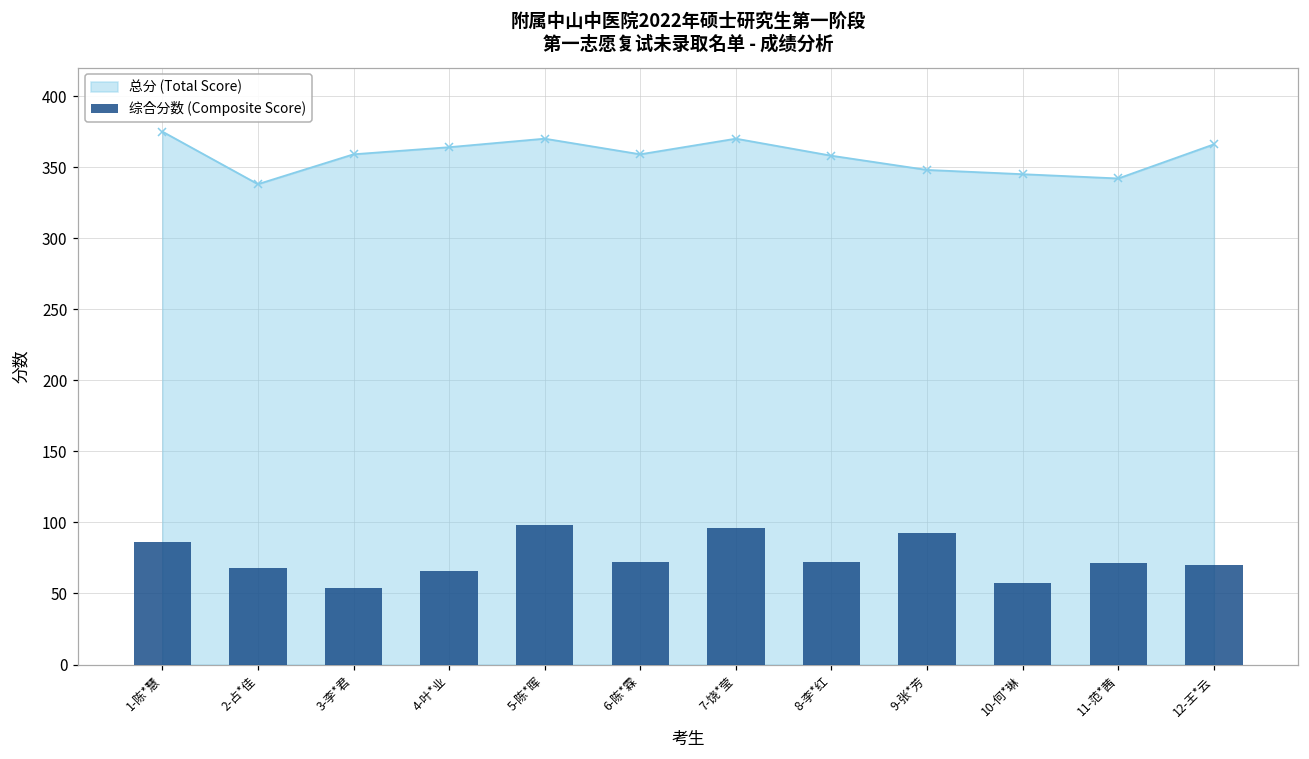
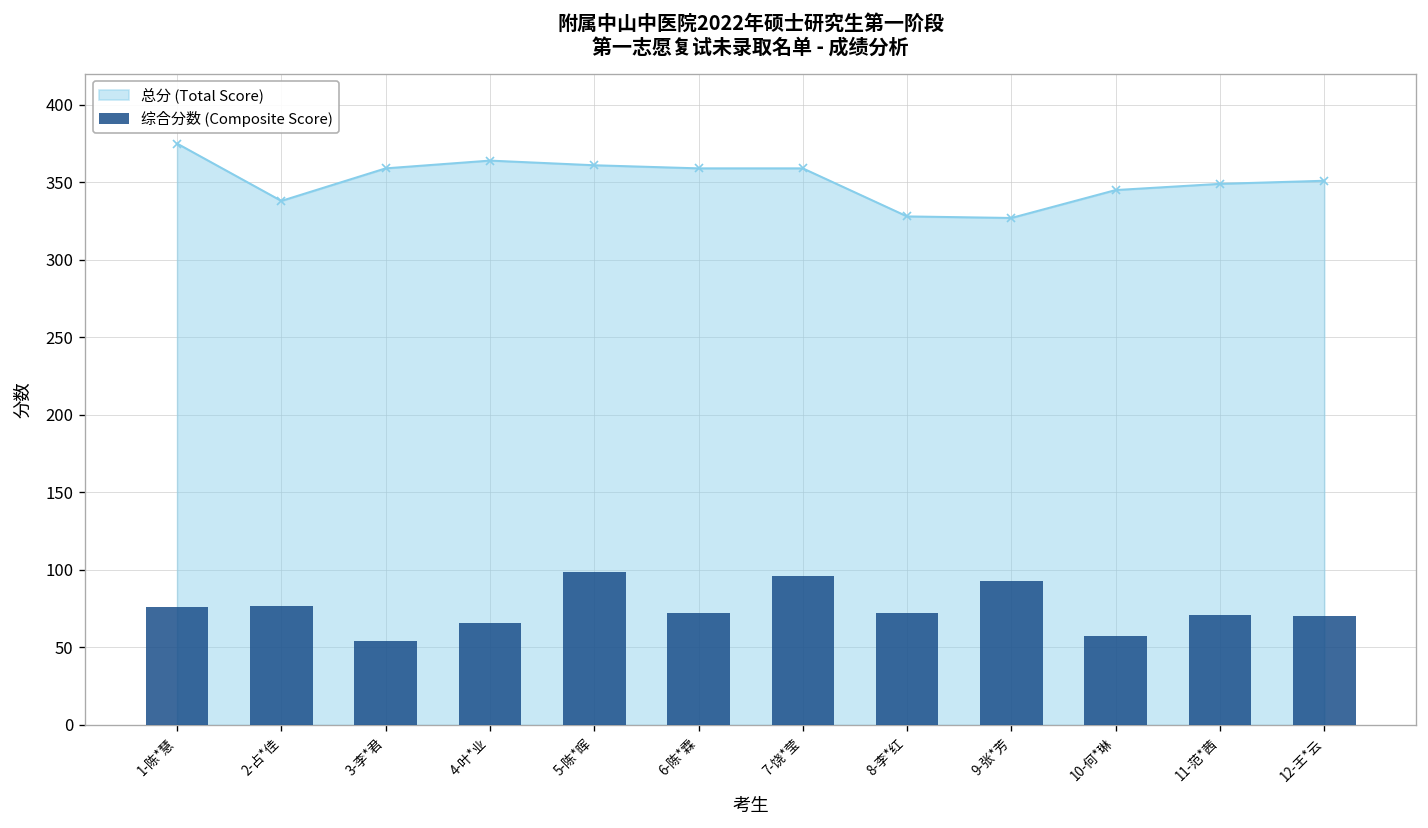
综合分数 (Composite Score), 1-陈*慧: 86 -> 76
综合分数 (Composite Score), 2-占*佳: 68 -> 77
总分 (Total Score), 5-陈*晖: 370 -> 361
总分 (Total Score), 7-饶*莹: 370 -> 359
总分 (Total Score), 8-李*红: 358 -> 328
总分 (Total Score), 9-张*芳: 348 -> 327
总分 (Total Score), 11-范*茜: 342 -> 349
总分 (Total Score), 12-王*云: 366 -> 351
